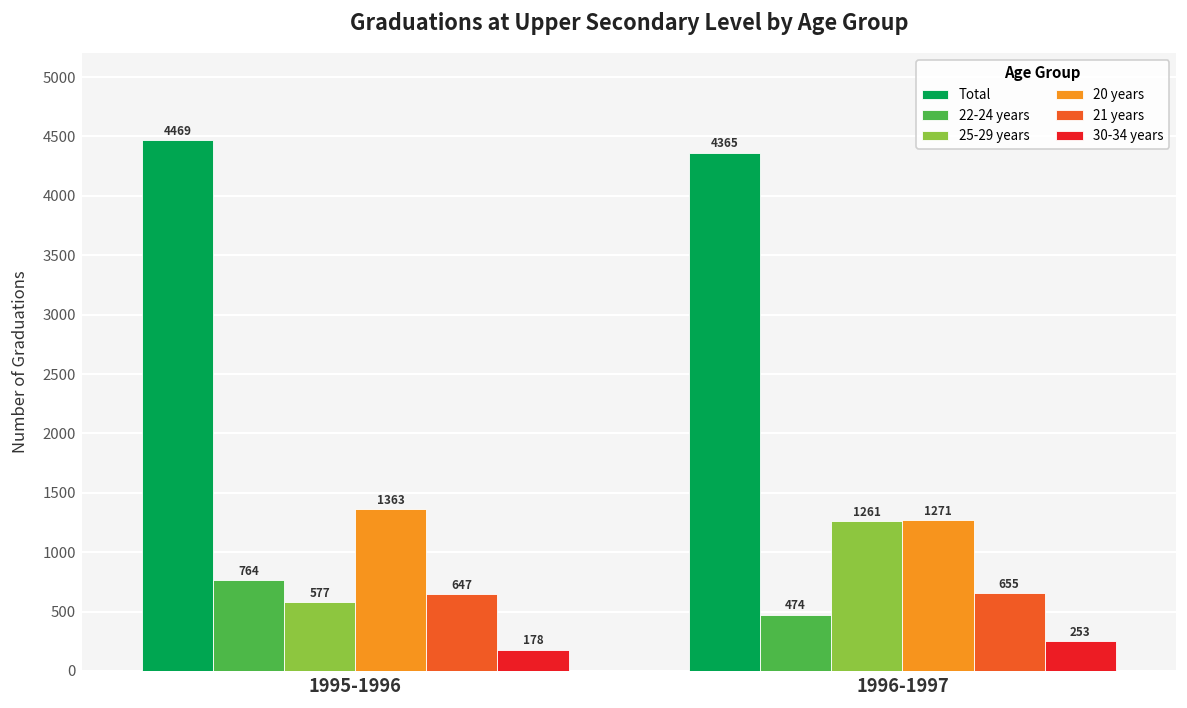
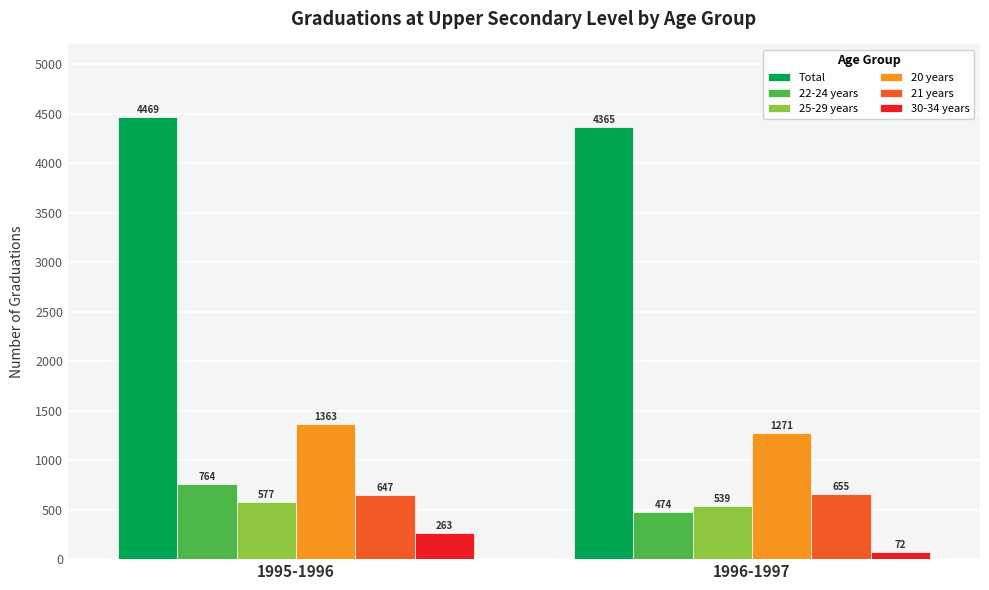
30-34 years, 1995-1996: 178 -> 263
25-29 years, 1996-1997: 1261 -> 539
30-34 years, 1996-1997: 253 -> 72
